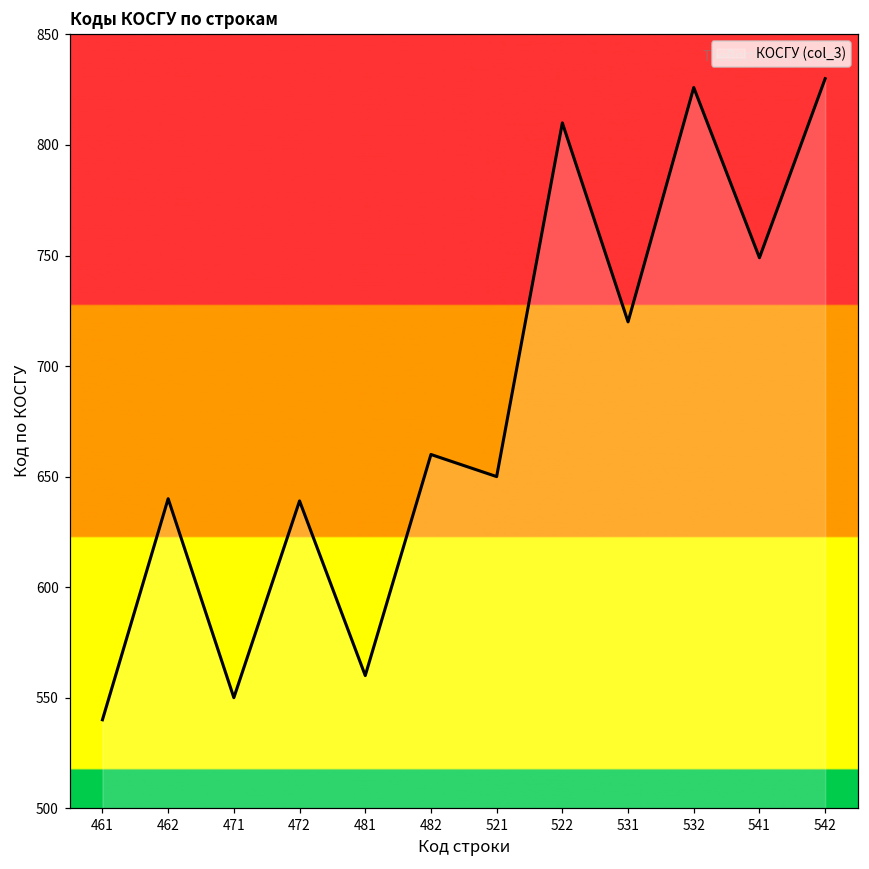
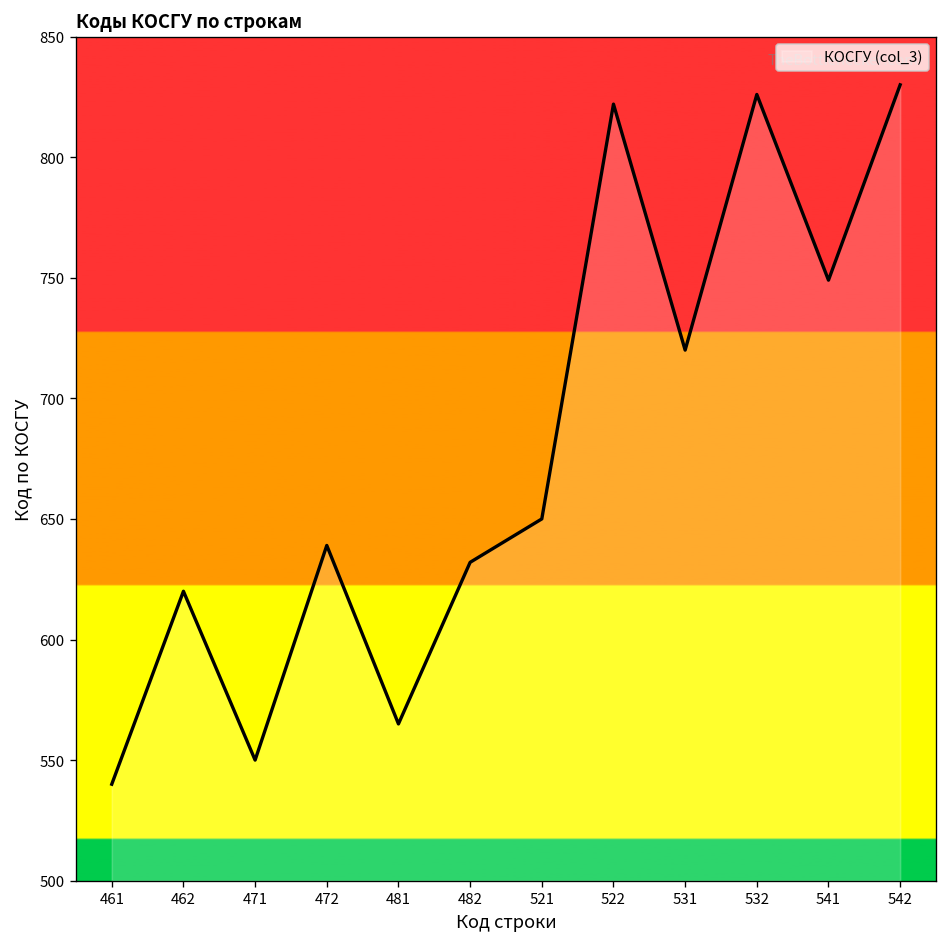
462: 640 -> 620
481: 560 -> 565
482: 660 -> 632
522: 810 -> 822
